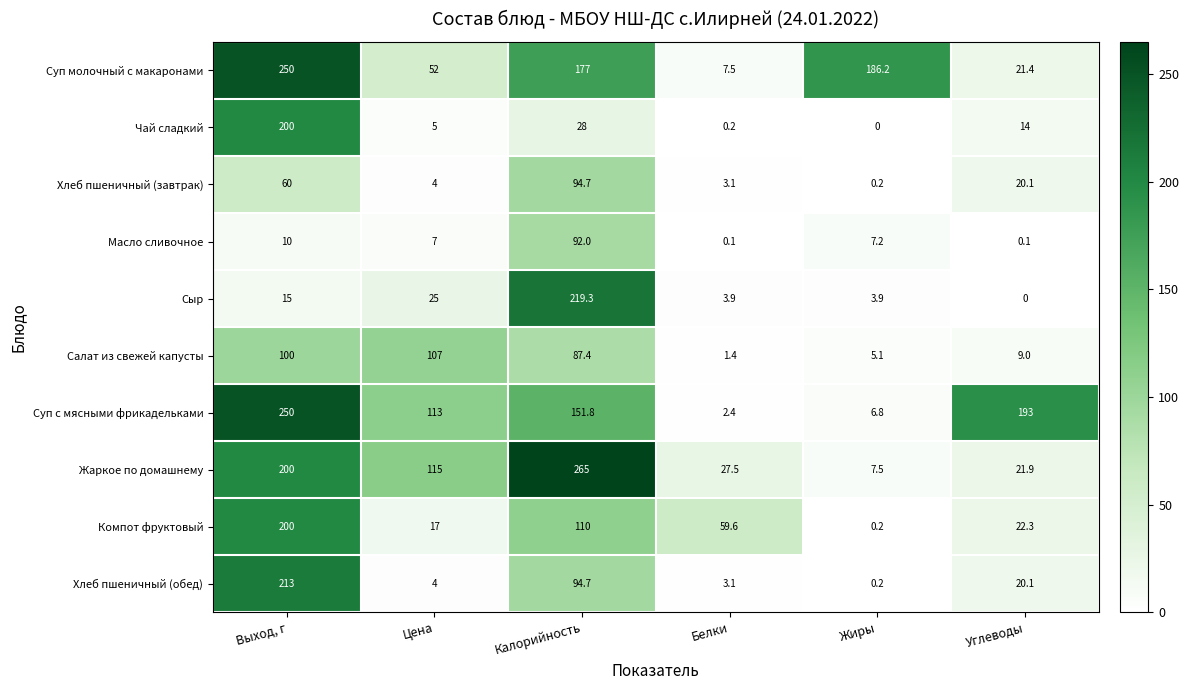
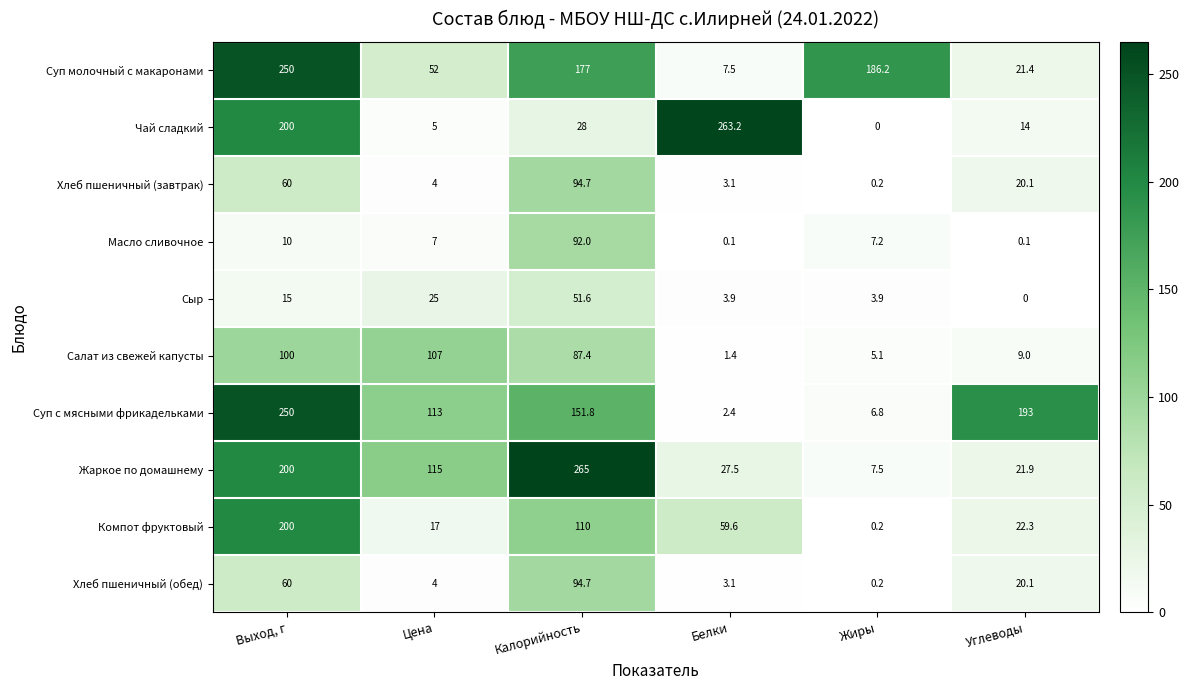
Чай сладкий, Белки: 0.2 -> 263.2
Сыр, Калорийность: 219.3 -> 51.6
Хлеб пшеничный (обед), Выход, г: 213 -> 60
